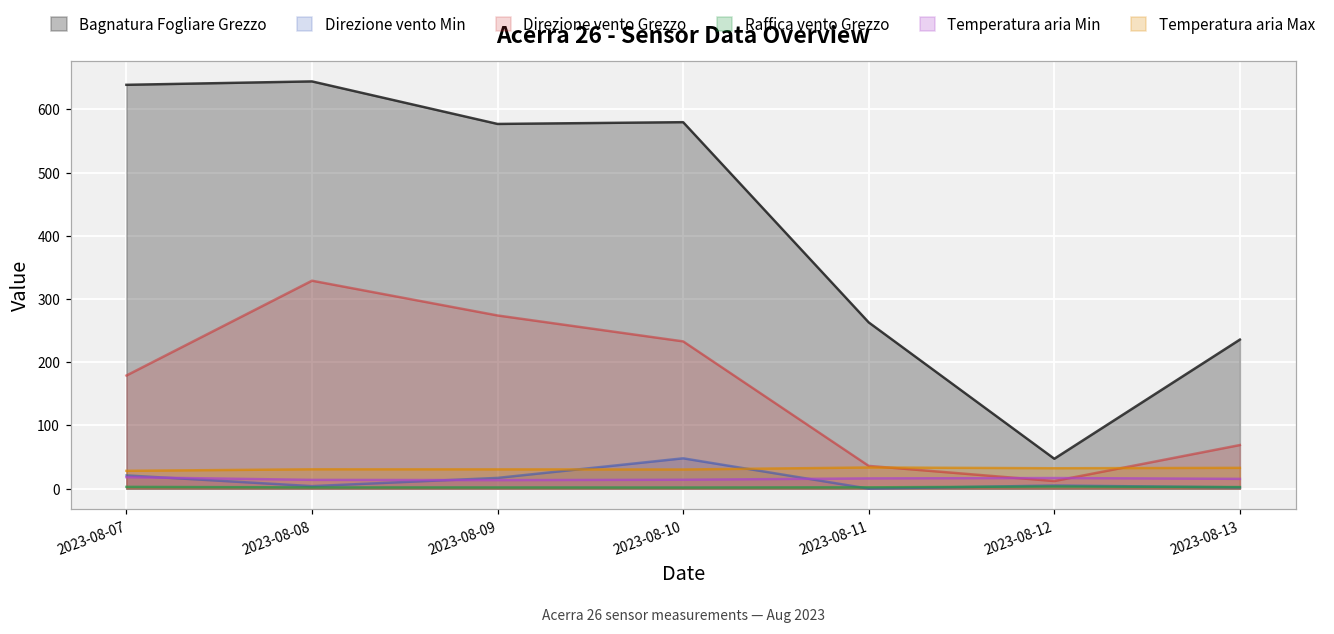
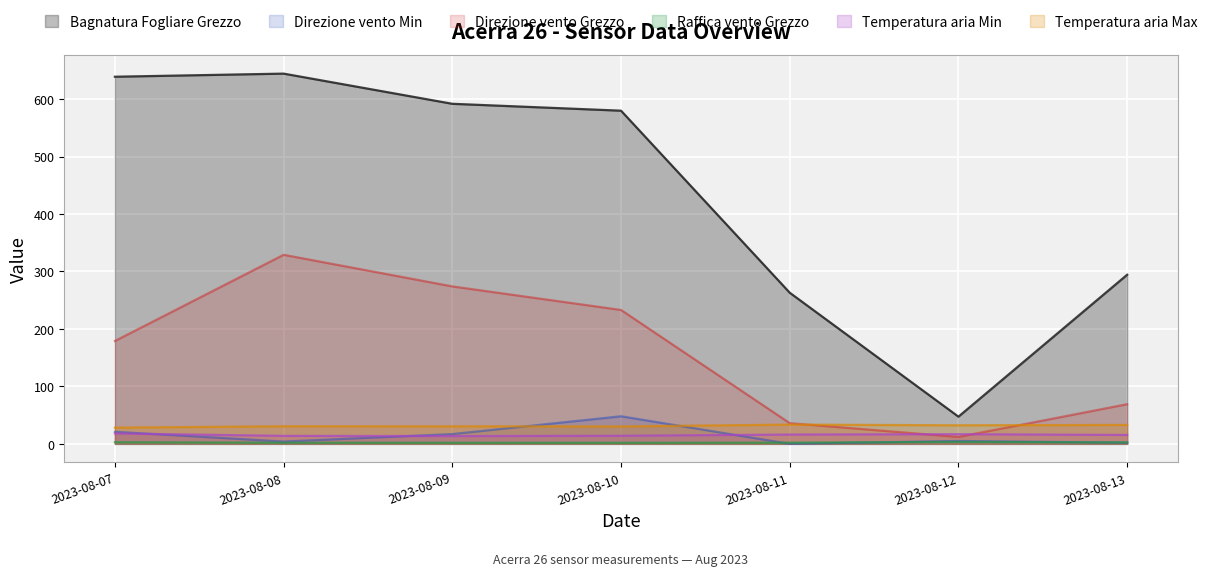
Bagnatura Fogliare Grezzo, 2023-08-09: 580 -> 590
Bagnatura Fogliare Grezzo, 2023-08-13: 240 -> 290
